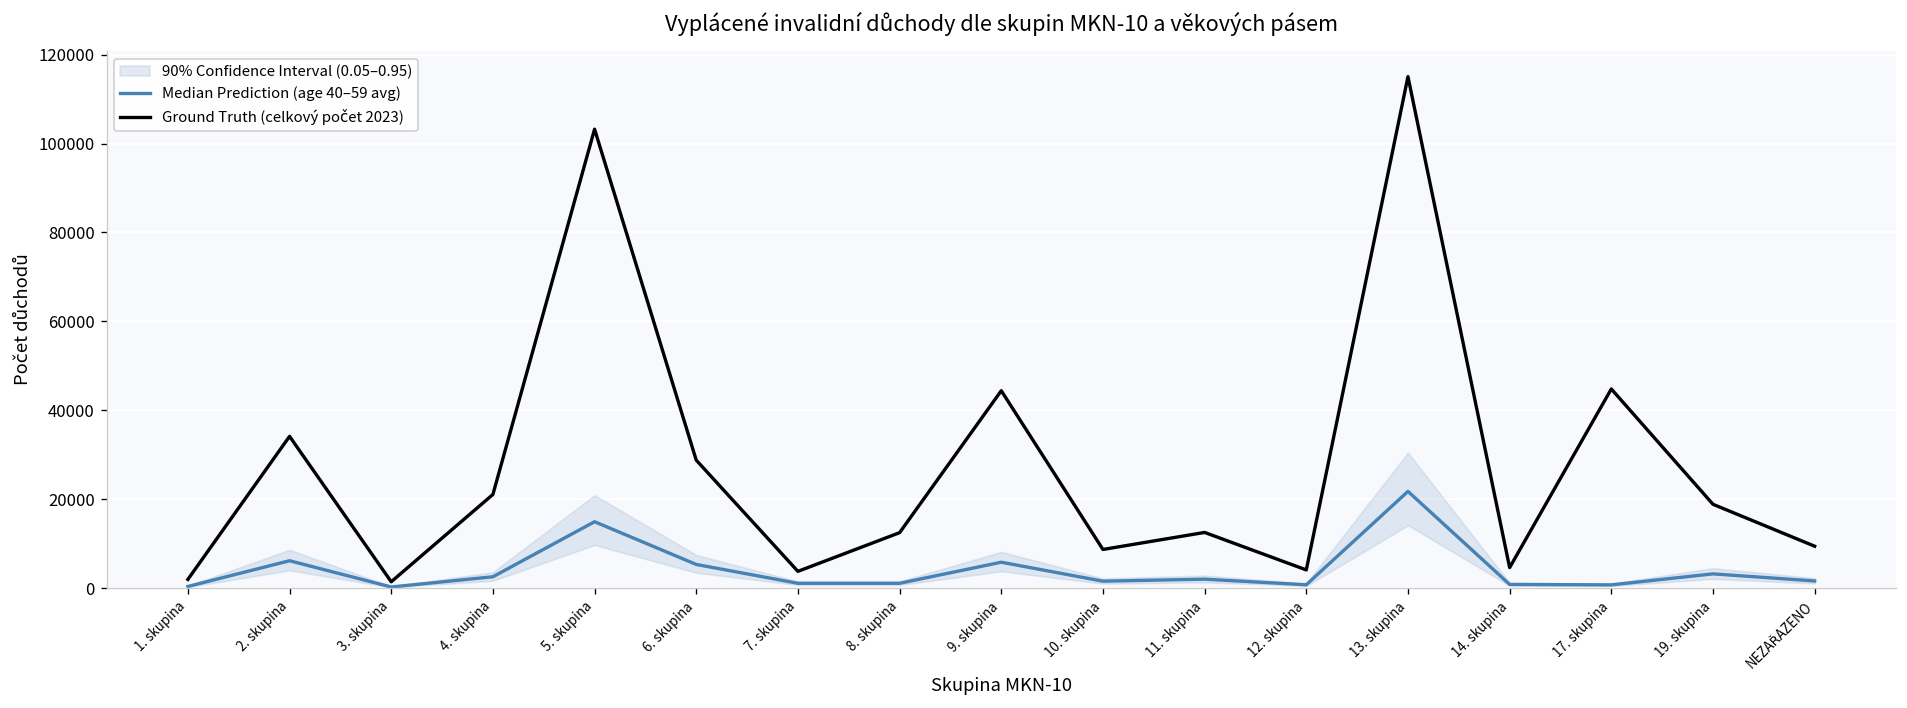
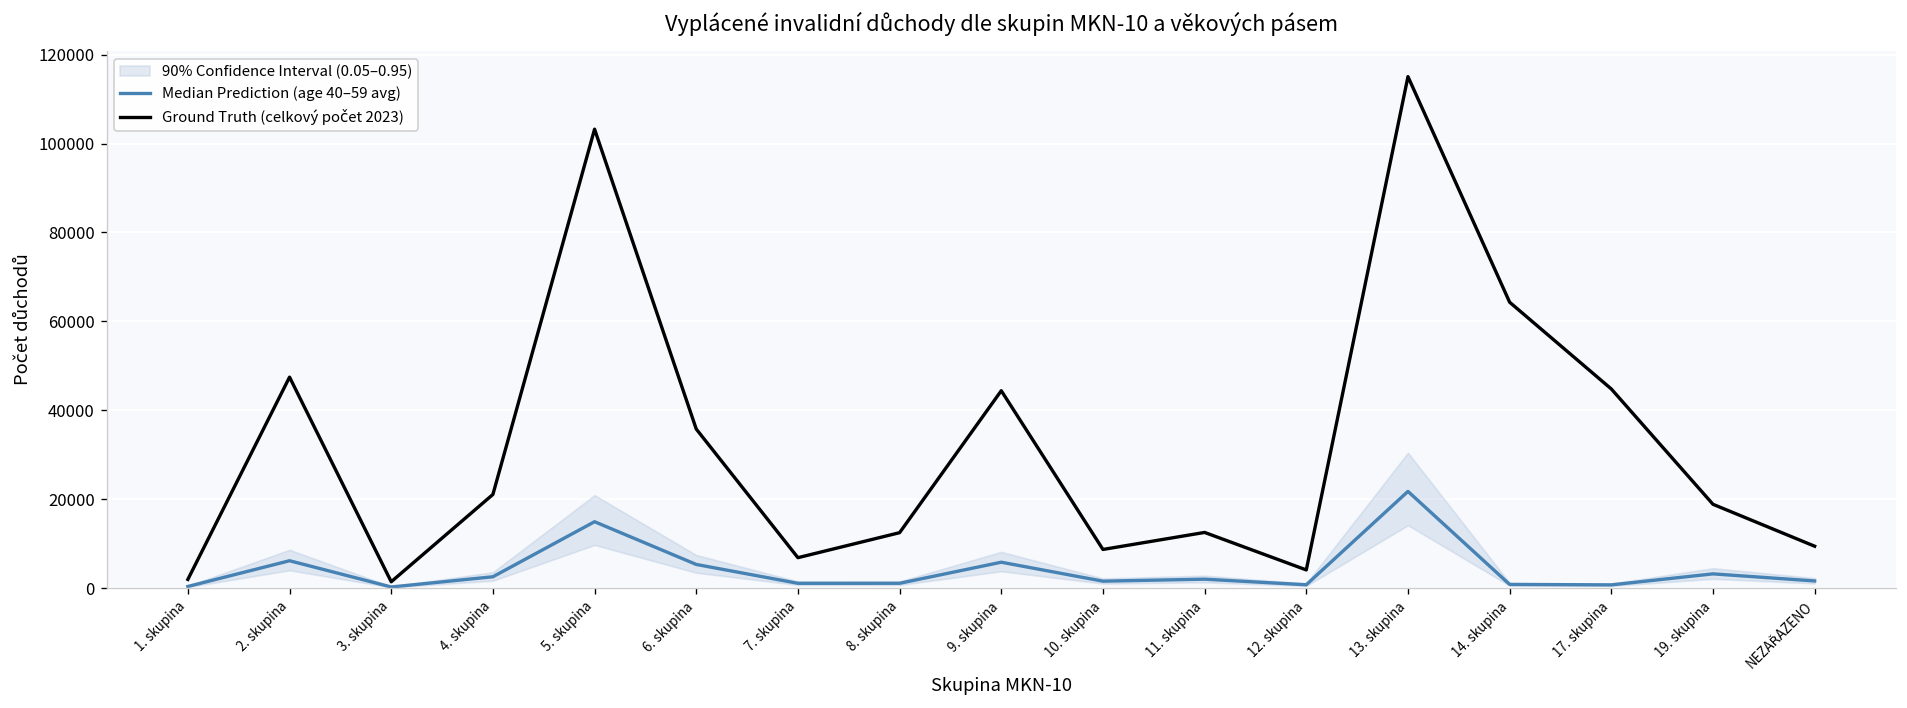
Ground Truth (celkový počet 2023), 2. skupina: 34000 -> 47000
Ground Truth (celkový počet 2023), 6. skupina: 29000 -> 36000
Ground Truth (celkový počet 2023), 7. skupina: 4000 -> 7000
Ground Truth (celkový počet 2023), 14. skupina: 5000 -> 64000
